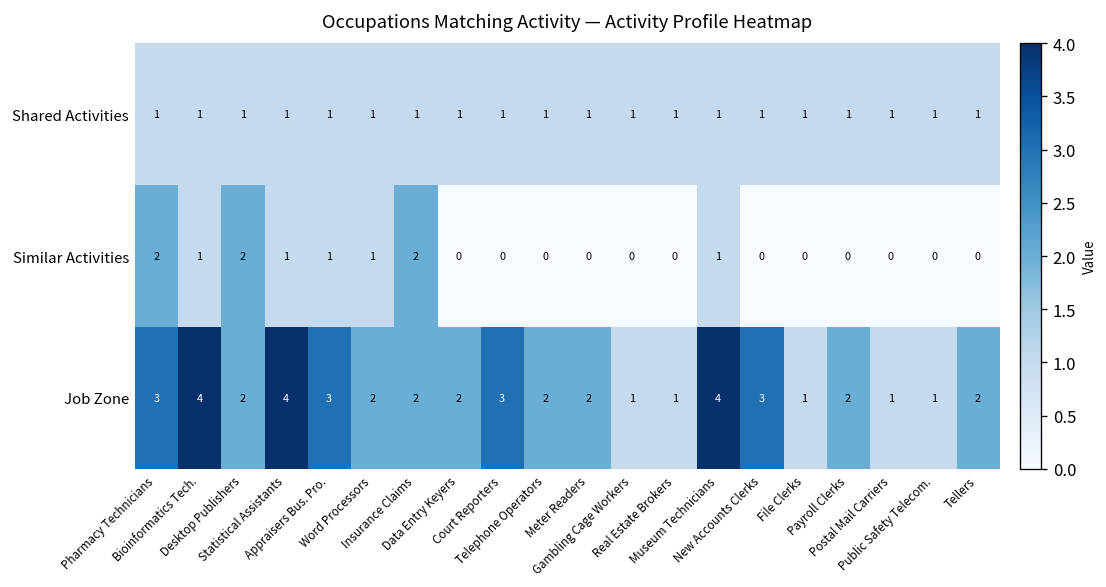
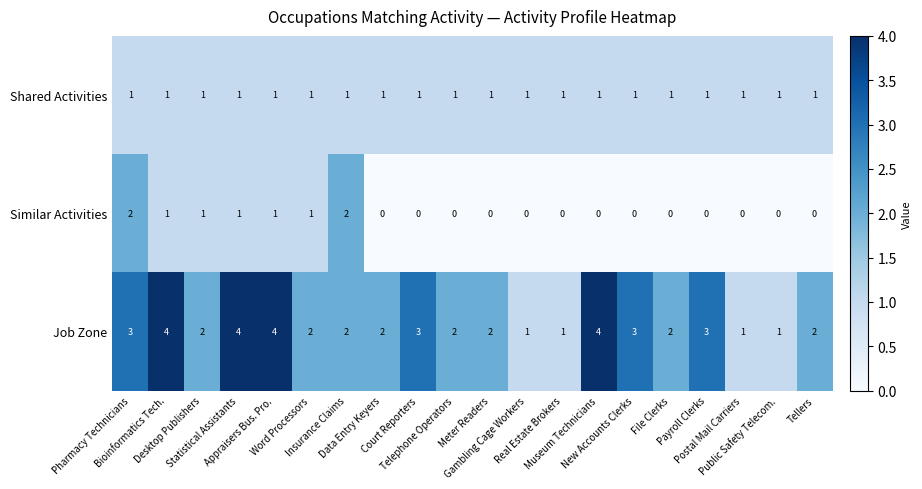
Similar Activities, Desktop Publishers: 2 -> 1
Similar Activities, Museum Technicians: 1 -> 0
Job Zone, Appraisers Bus. Pro.: 3 -> 4
Job Zone, File Clerks: 1 -> 2
Job Zone, Payroll Clerks: 2 -> 3
